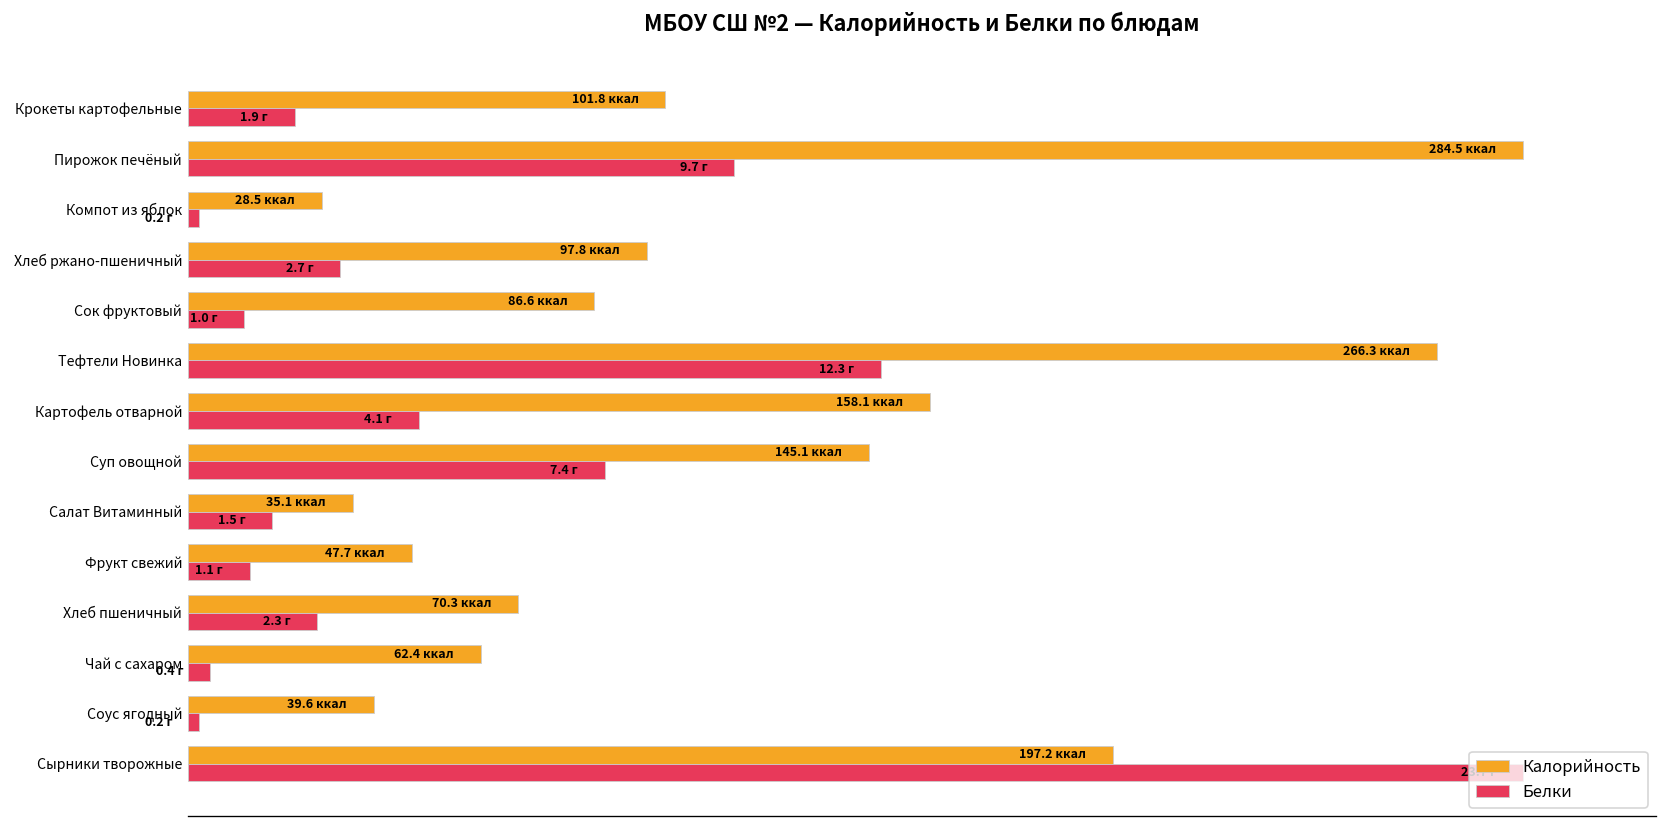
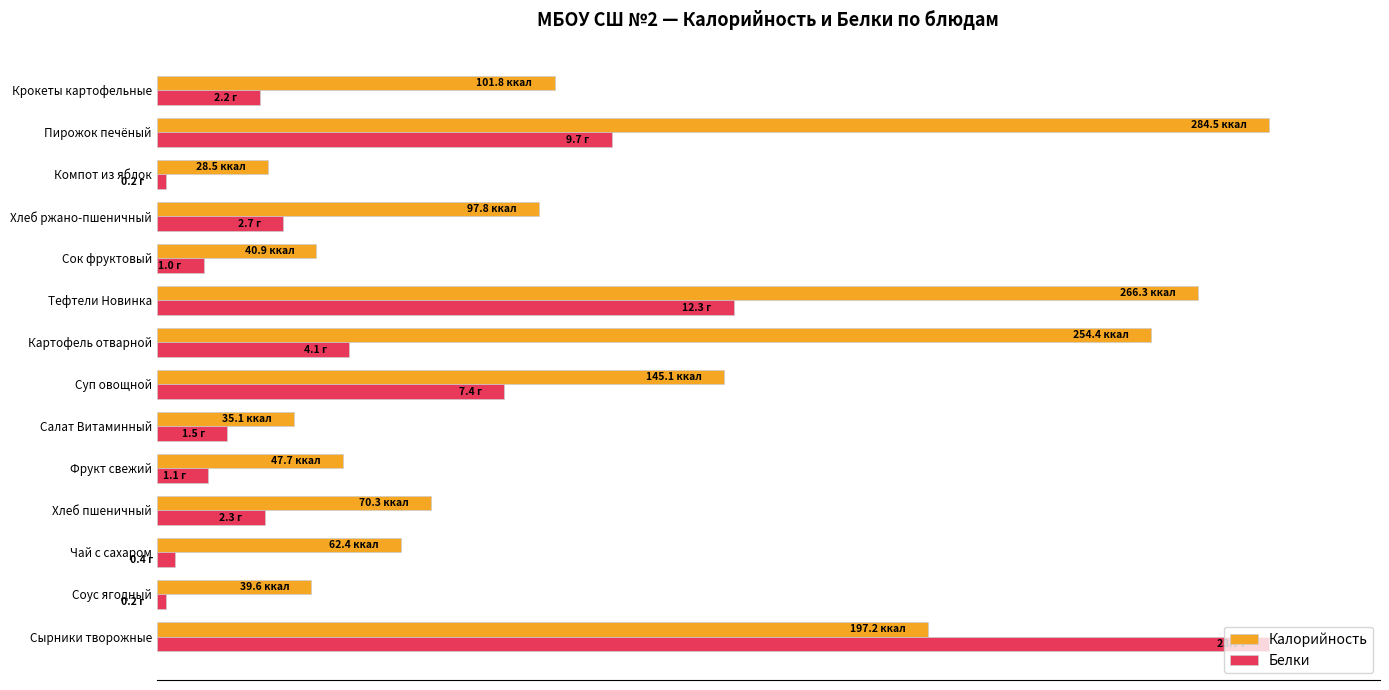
Белки, Крокеты картофельные: 1.9 -> 2.2
Калорийность, Сок фруктовый: 86.6 -> 40.9
Калорийность, Картофель отварной: 158.1 -> 254.4
